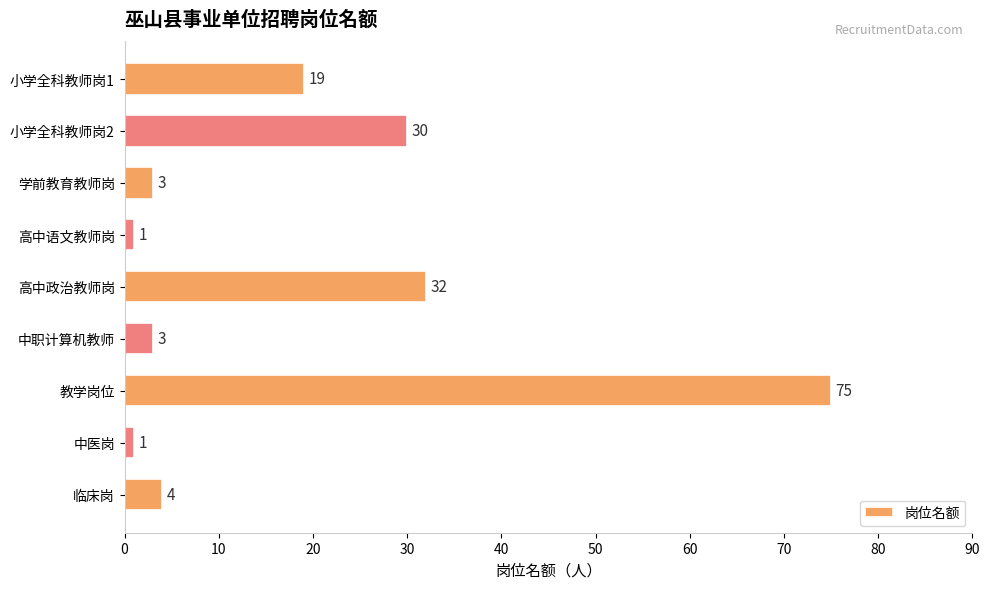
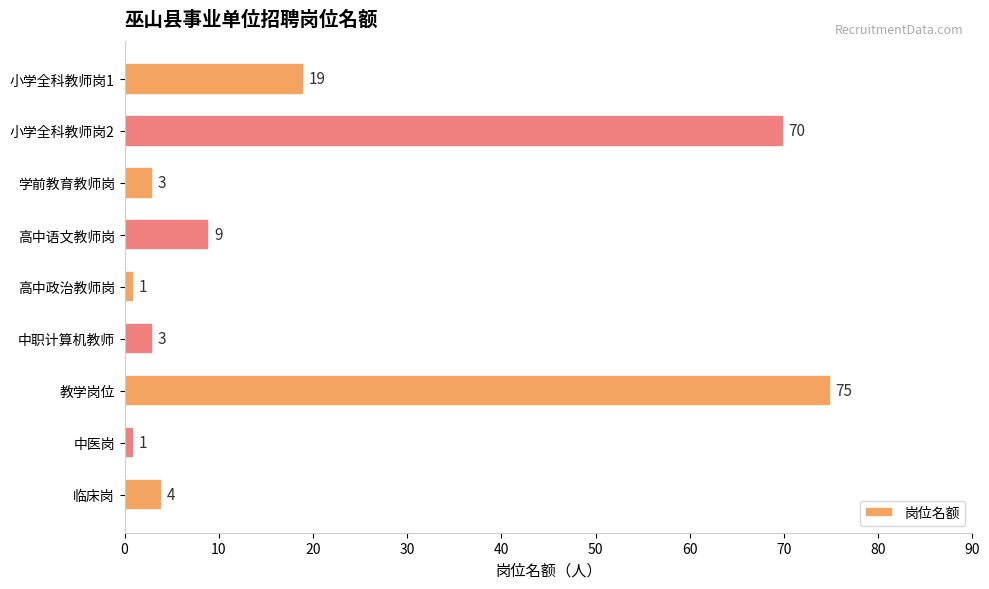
小学全科教师岗2: 30 -> 70
高中语文教师岗: 1 -> 9
高中政治教师岗: 32 -> 1
